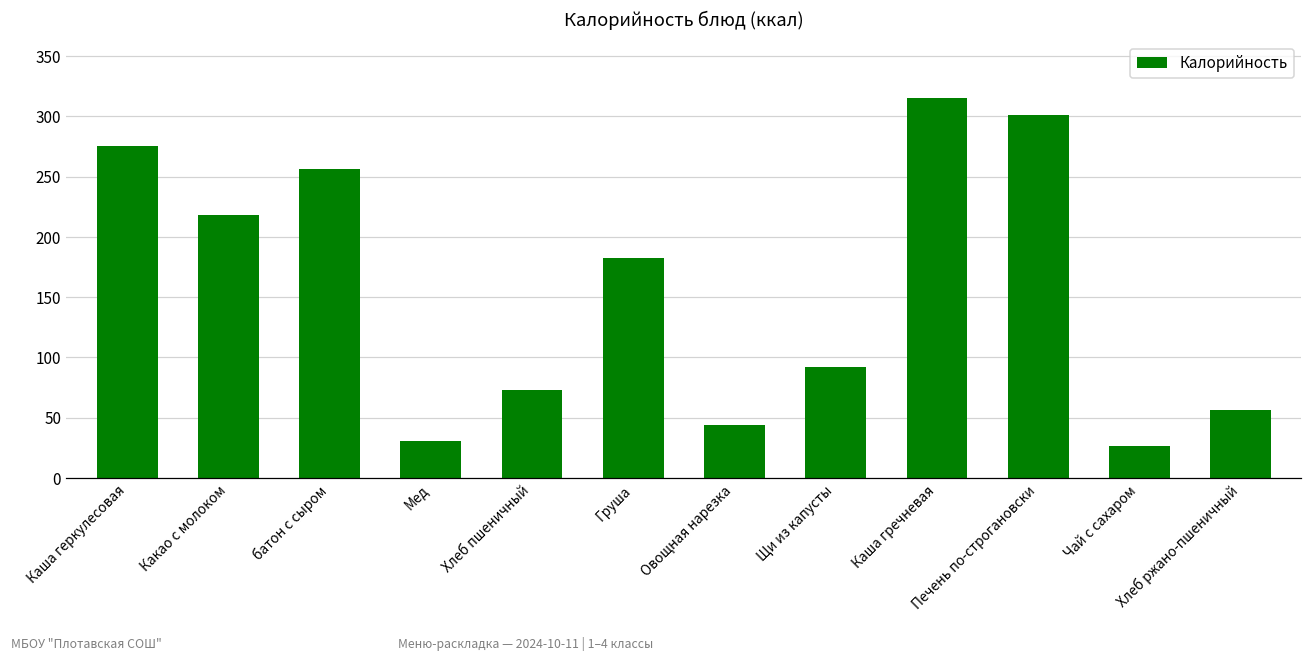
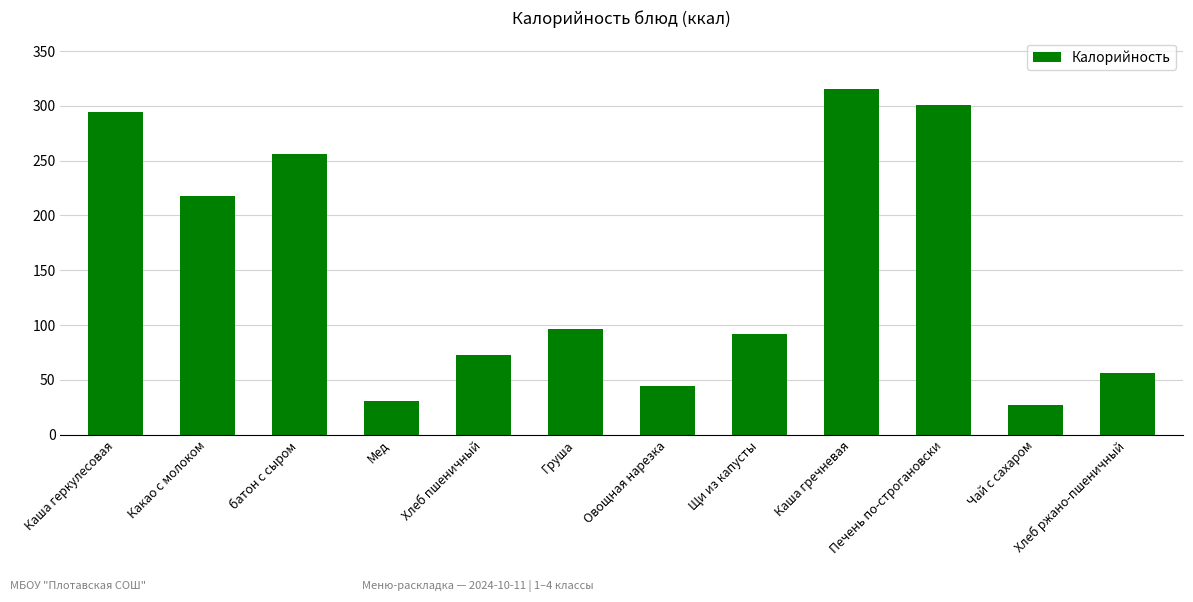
Каша геркулесовая: 276 -> 294
Груша: 182 -> 96
